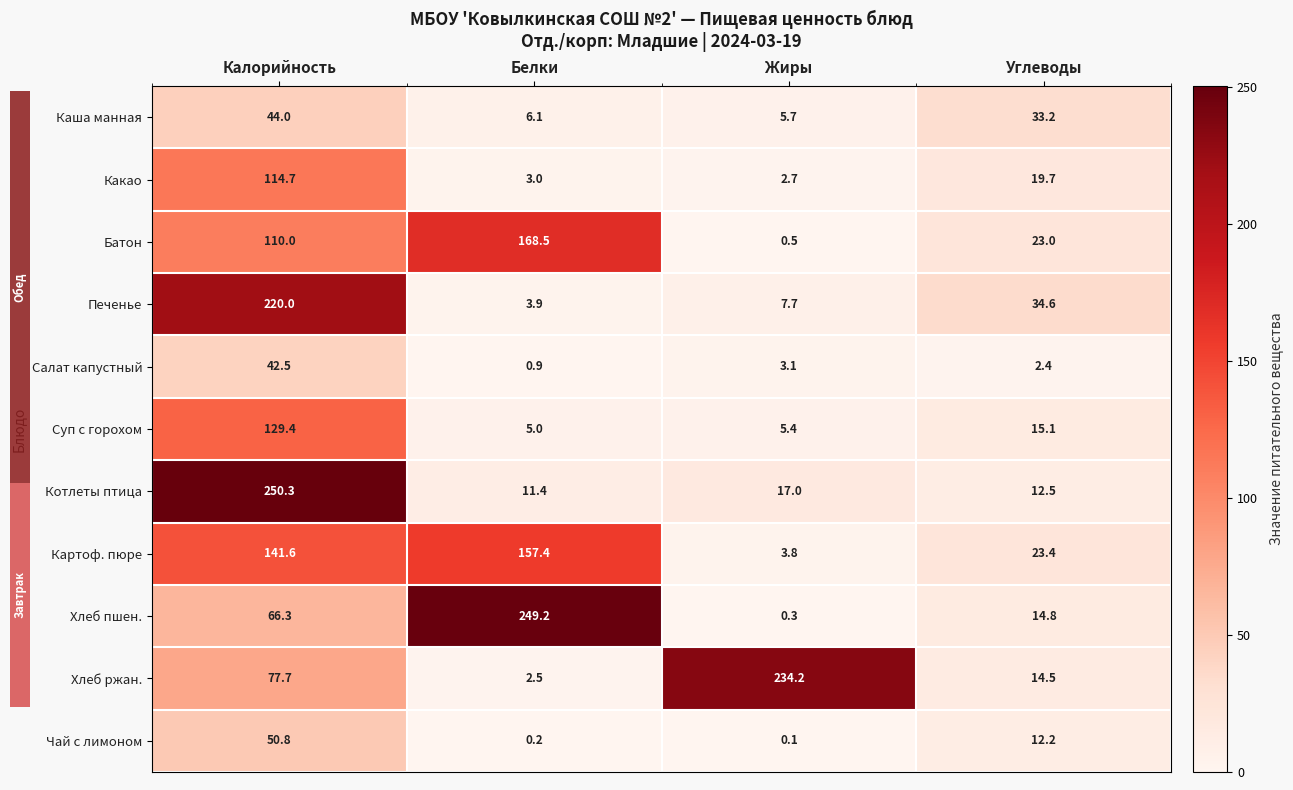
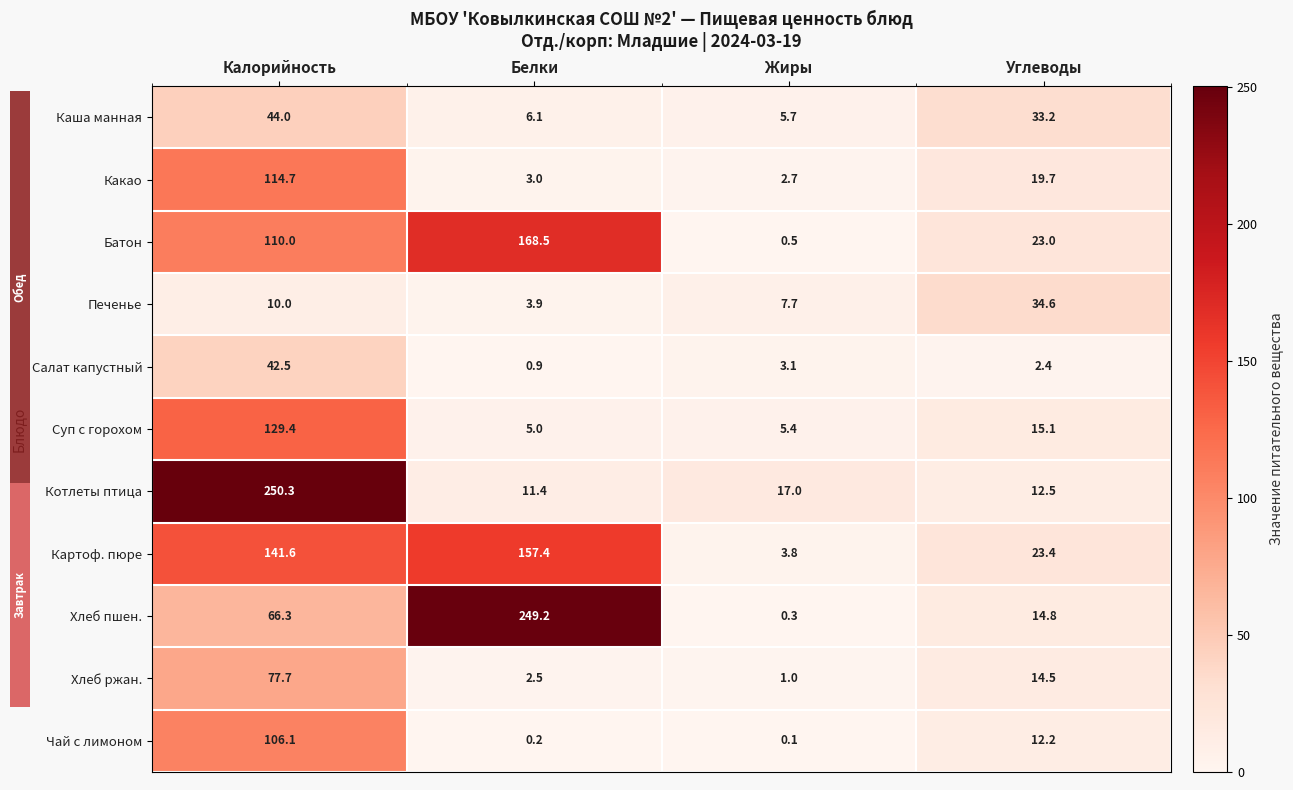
МБОУ 'Ковылкинская СОШ №2' — Пищевая ценность блюд Отд./корп: Младшие | 2024-03-19, Печенье, Калорийность: 220.0 -> 10.0
МБОУ 'Ковылкинская СОШ №2' — Пищевая ценность блюд Отд./корп: Младшие | 2024-03-19, Хлеб ржан., Жиры: 234.2 -> 1.0
МБОУ 'Ковылкинская СОШ №2' — Пищевая ценность блюд Отд./корп: Младшие | 2024-03-19, Чай с лимоном, Калорийность: 50.8 -> 106.1
